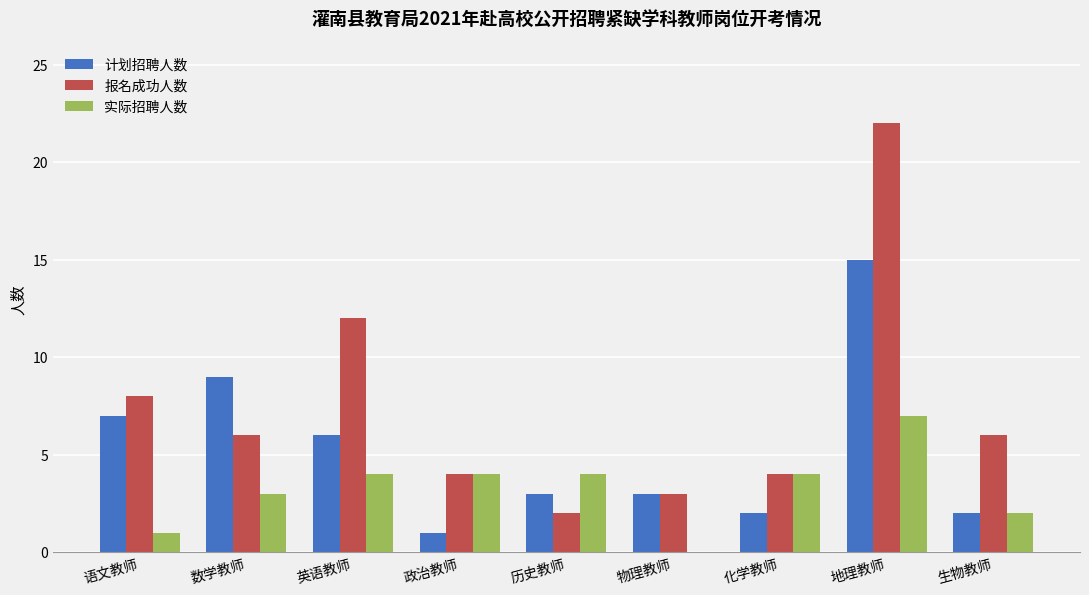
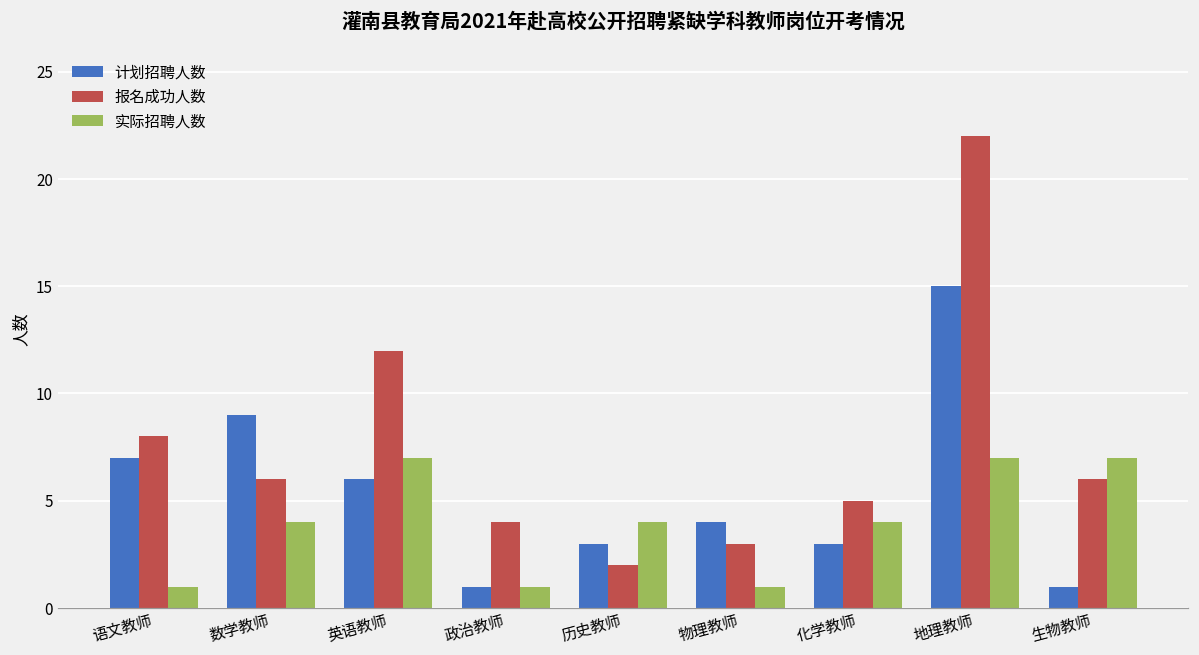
实际招聘人数, 数学教师: 3 -> 4
实际招聘人数, 英语教师: 4 -> 7
实际招聘人数, 政治教师: 4 -> 1
计划招聘人数, 物理教师: 3 -> 4
实际招聘人数, 物理教师: 0 -> 1
计划招聘人数, 化学教师: 2 -> 3
报名成功人数, 化学教师: 4 -> 5
计划招聘人数, 生物教师: 2 -> 1
实际招聘人数, 生物教师: 2 -> 7
